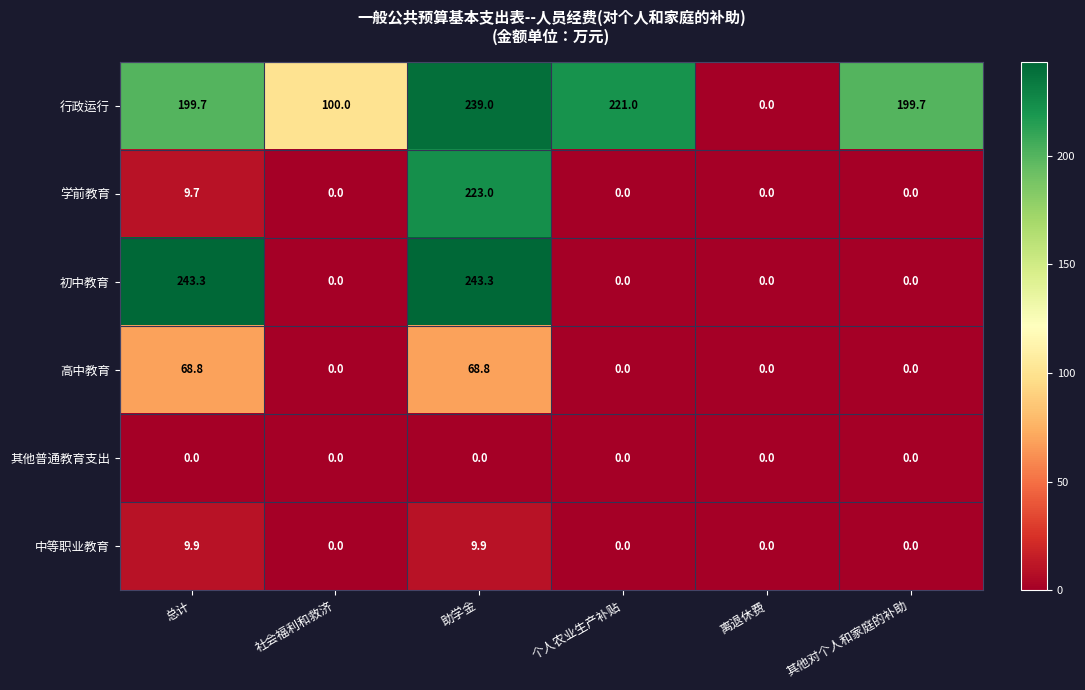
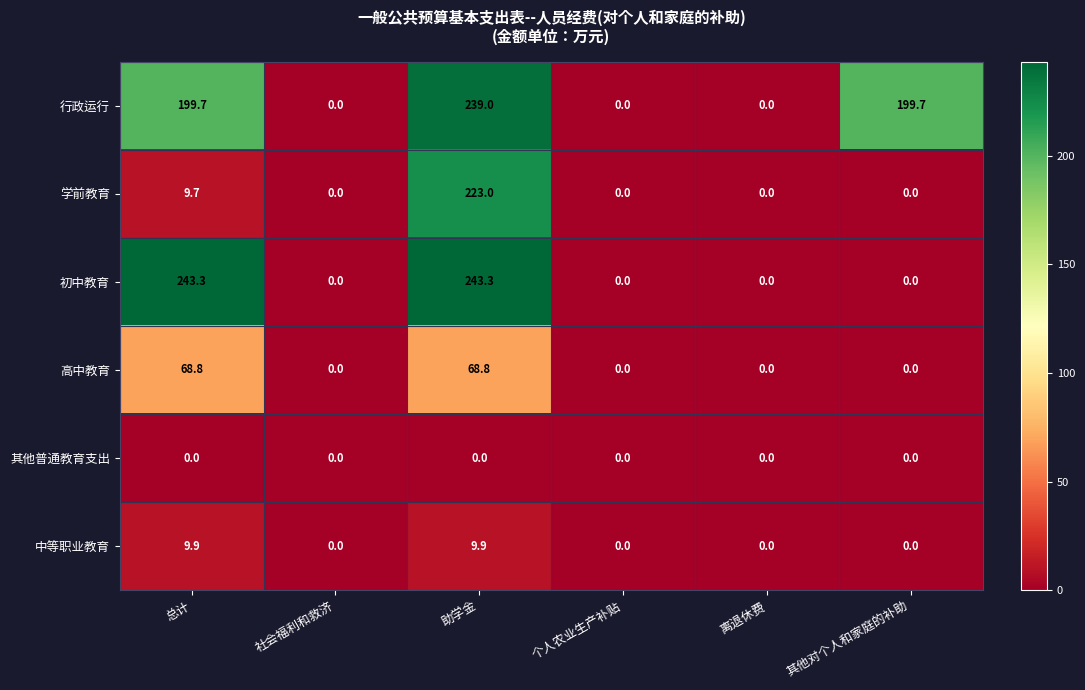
行政运行, 社会福利和救济: 100.0 -> 0.0
行政运行, 个人农业生产补贴: 221.0 -> 0.0
